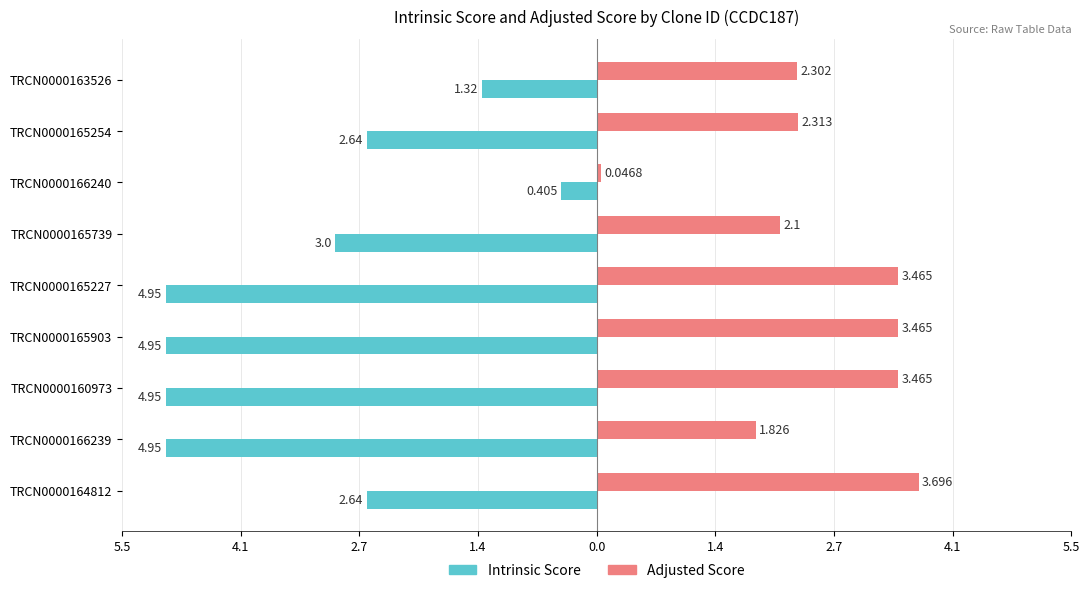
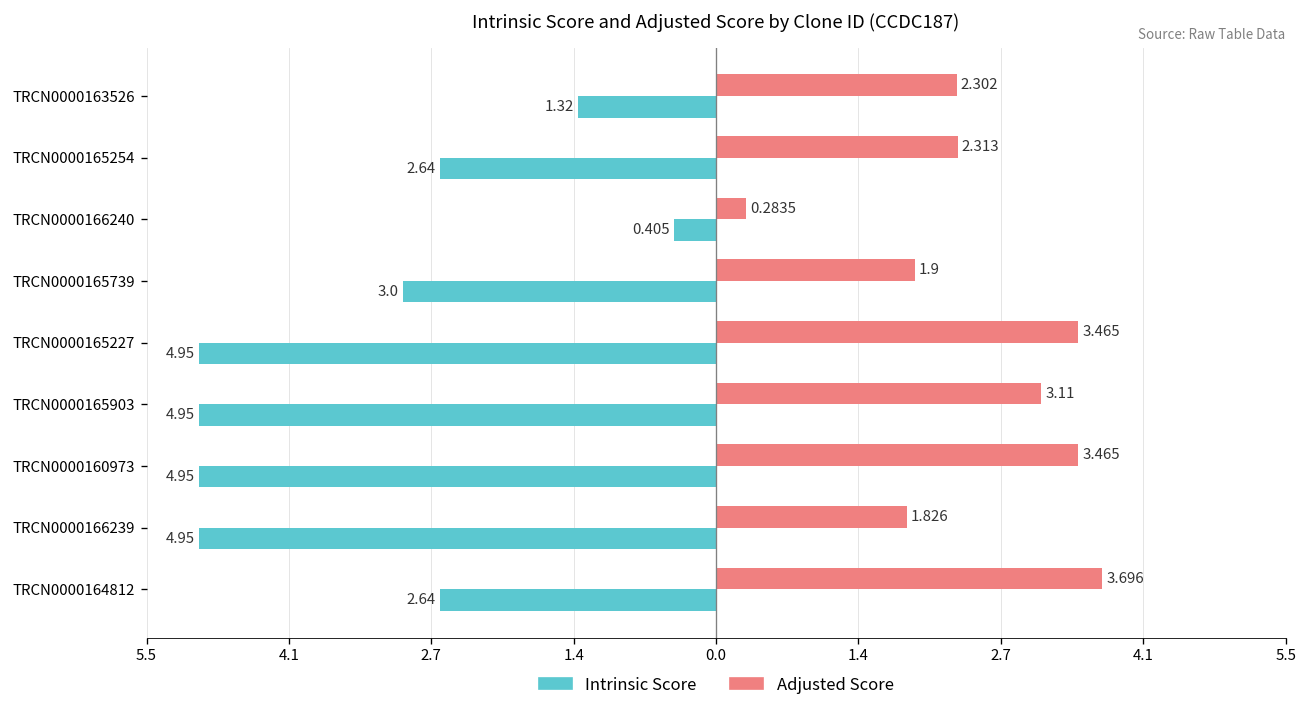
Adjusted Score, TRCN0000166240: 0.0468 -> 0.2835
Adjusted Score, TRCN0000165739: 2.1 -> 1.9
Adjusted Score, TRCN0000165903: 3.465 -> 3.11
